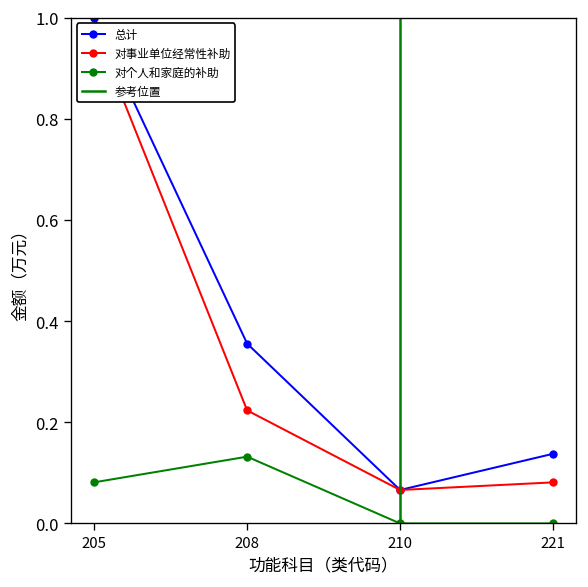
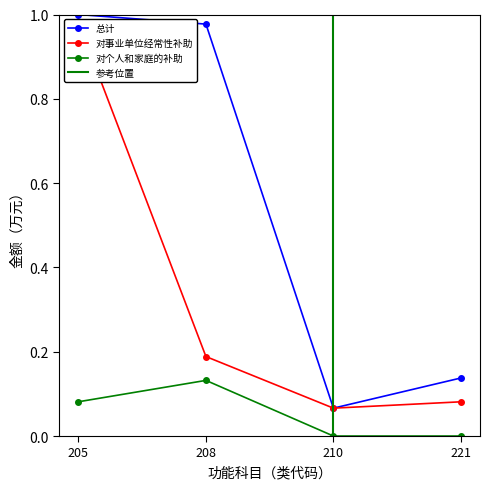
总计, 208: 0.36 -> 0.98
对事业单位经常性补助, 208: 0.22 -> 0.19
